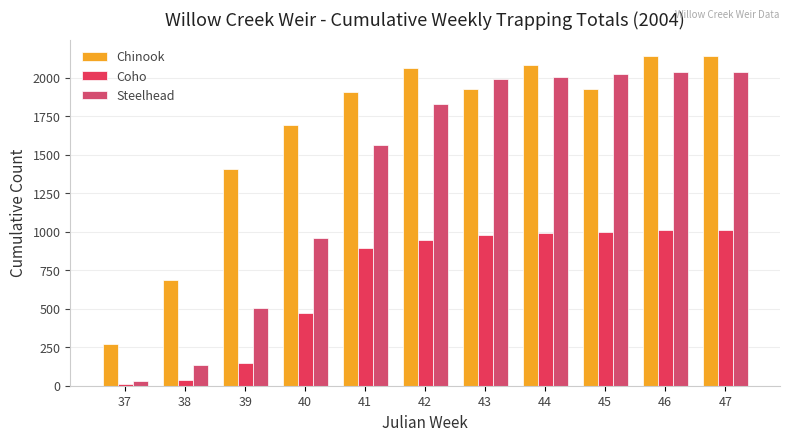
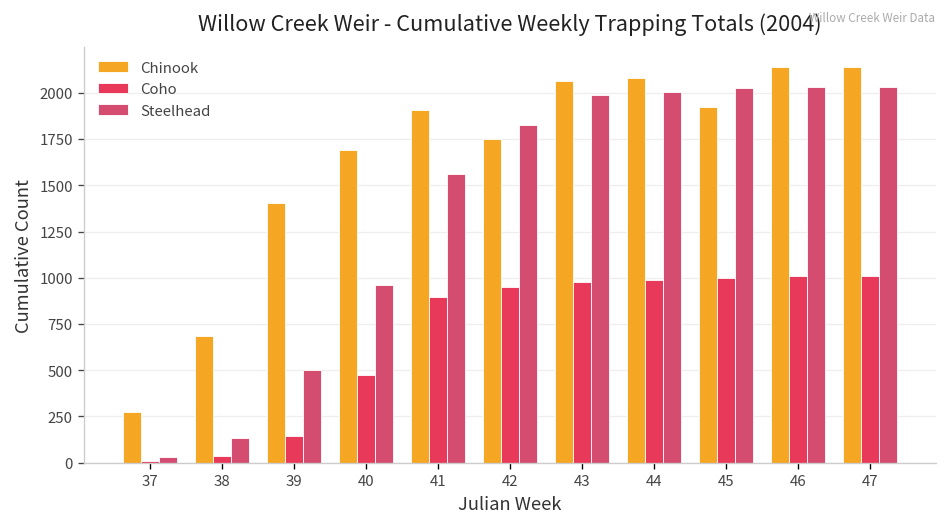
Chinook, 42: 2060 -> 1750
Chinook, 43: 1920 -> 2060
